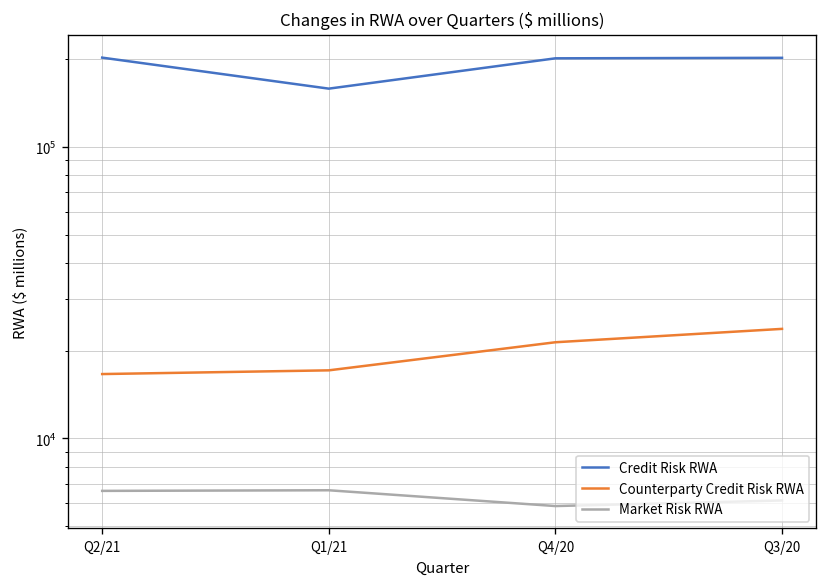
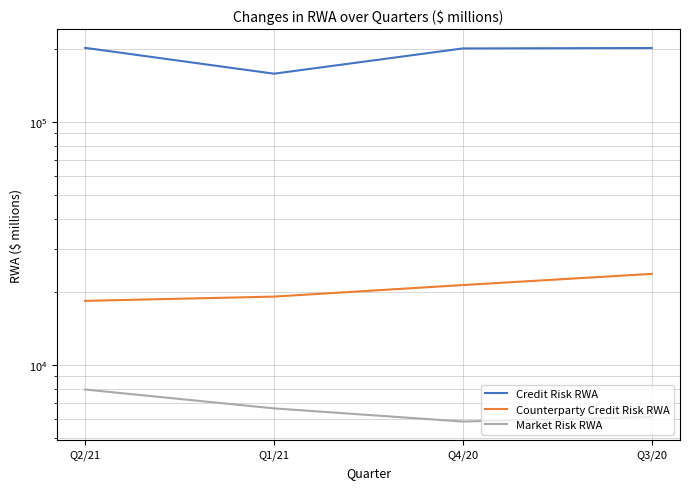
Counterparty Credit Risk RWA, Q2/21: 17000 -> 18000
Market Risk RWA, Q2/21: 6600 -> 7900
Counterparty Credit Risk RWA, Q1/21: 17000 -> 19000
